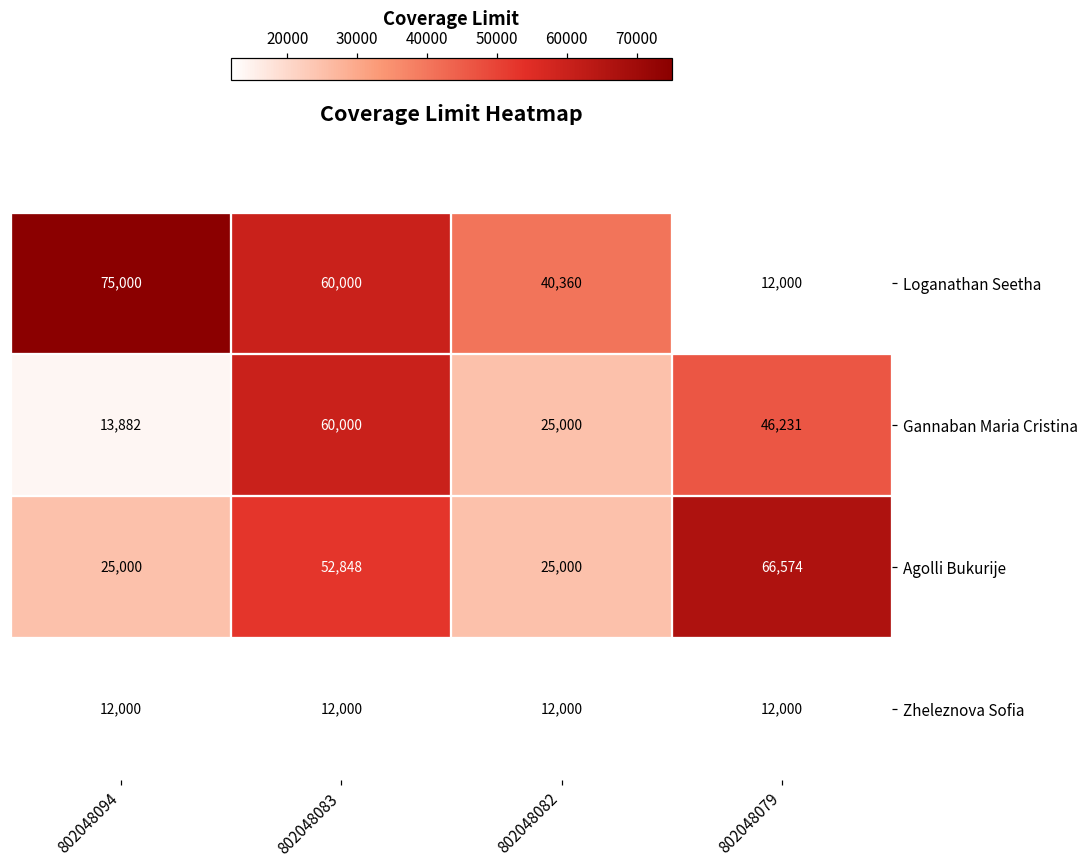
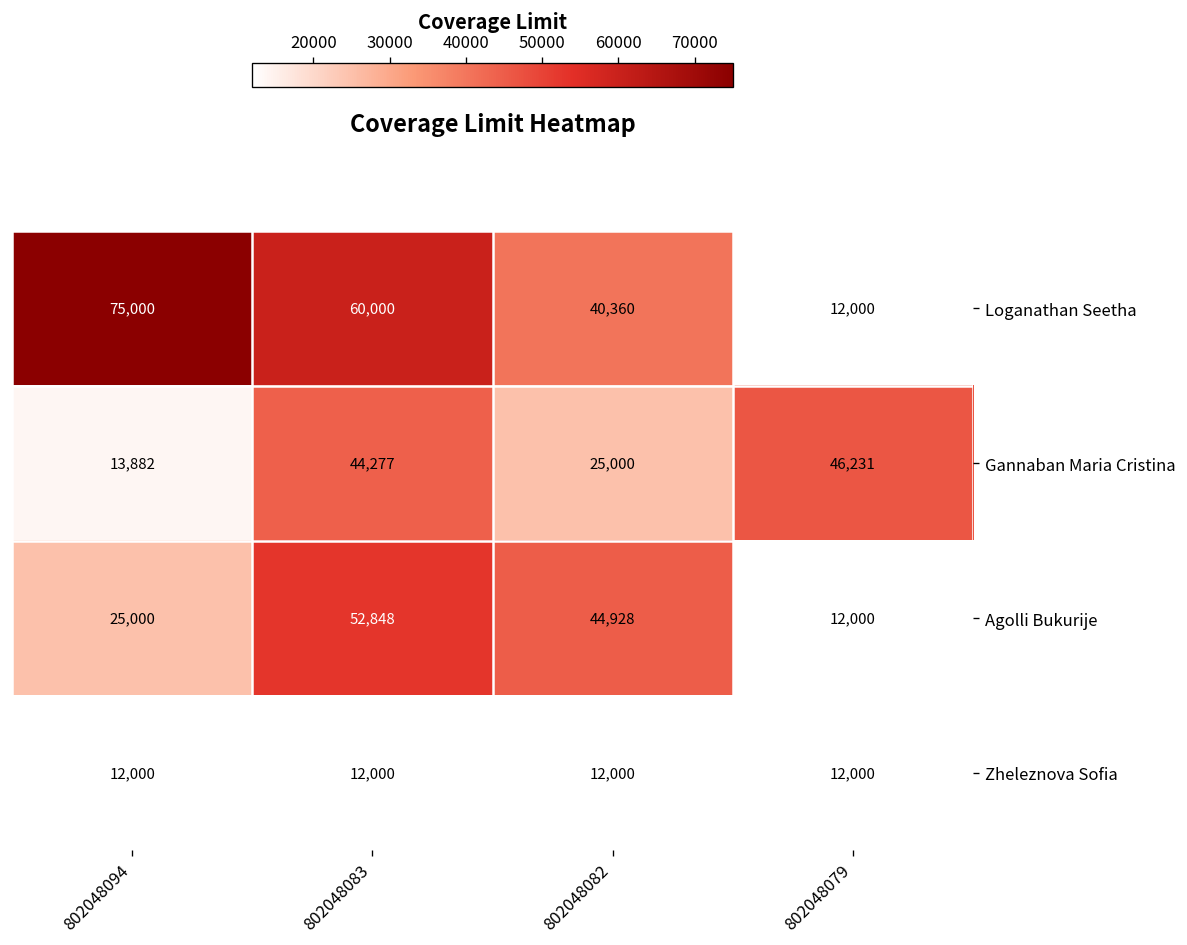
Gannaban Maria Cristina, 802048083: 60,000 -> 44,277
Agolli Bukurije, 802048082: 25,000 -> 44,928
Agolli Bukurije, 802048079: 66,574 -> 12,000
